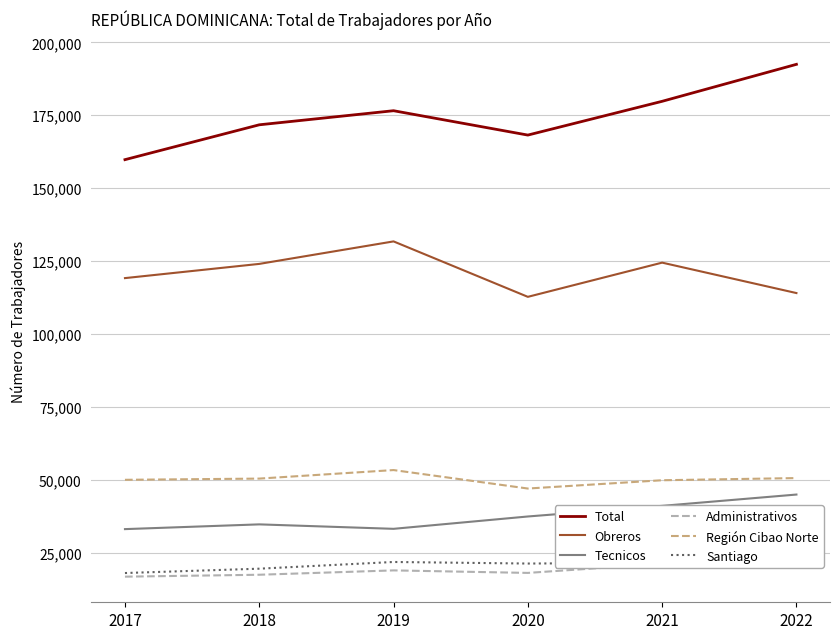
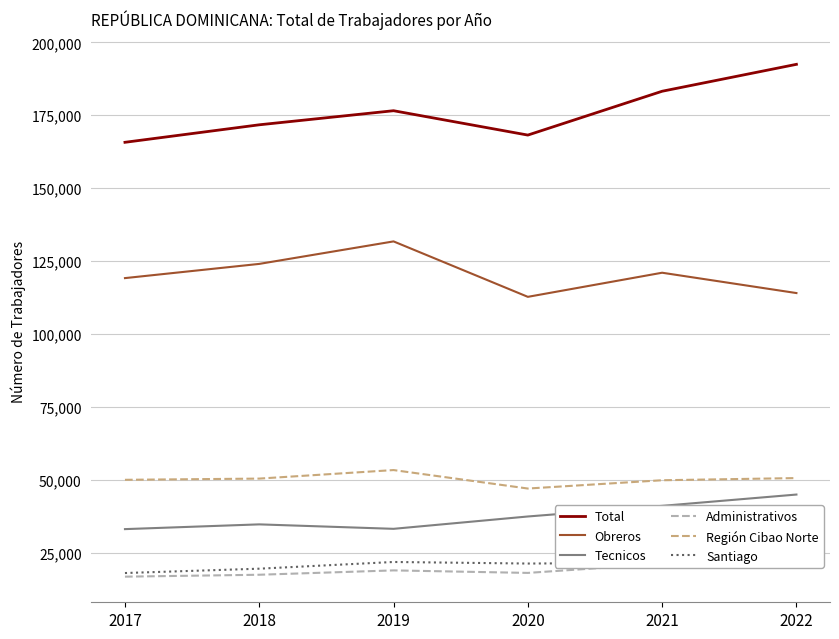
Total, 2017: 160,000 -> 166,000
Total, 2021: 180,000 -> 183,000
Obreros, 2021: 124,000 -> 121,000
